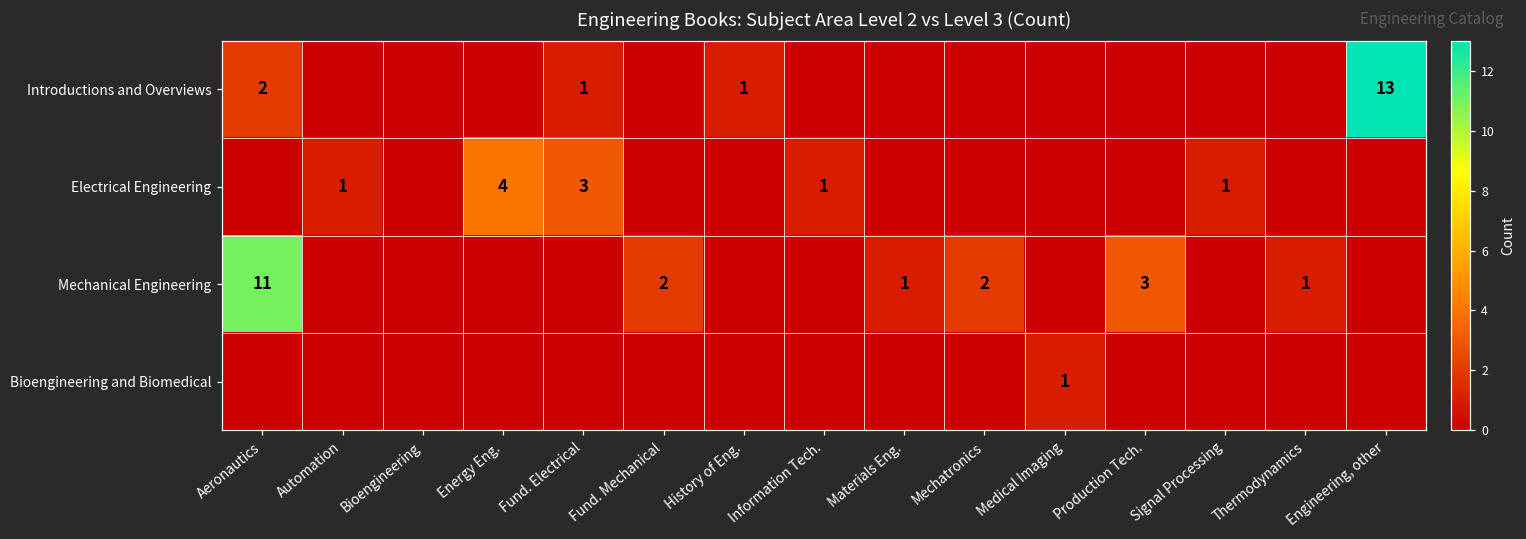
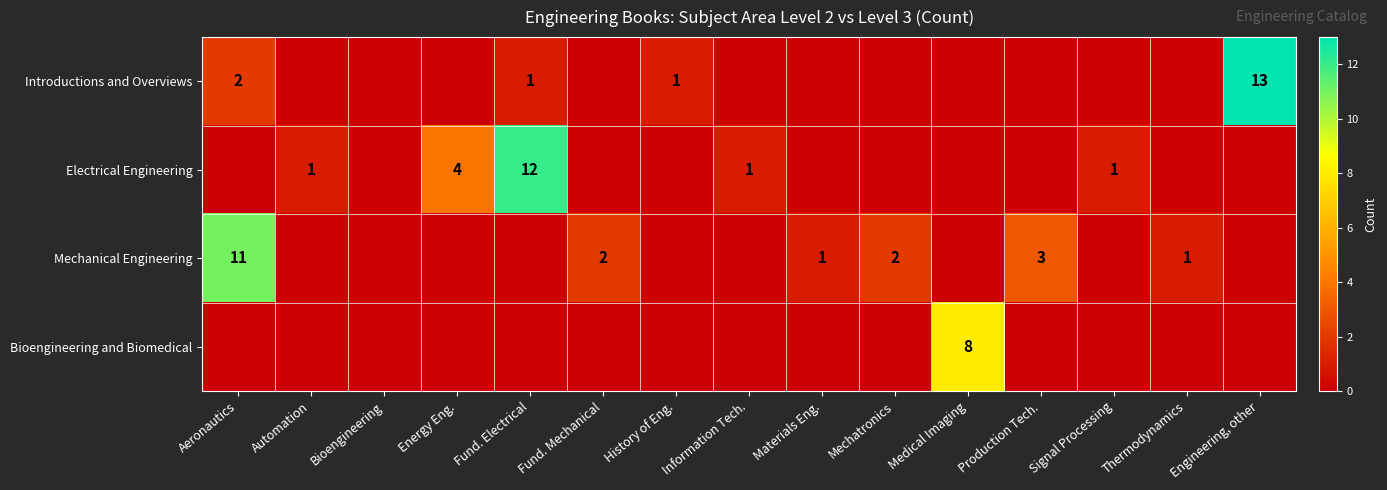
Electrical Engineering, Fund. Electrical: 3 -> 12
Bioengineering and Biomedical, Medical Imaging: 1 -> 8
